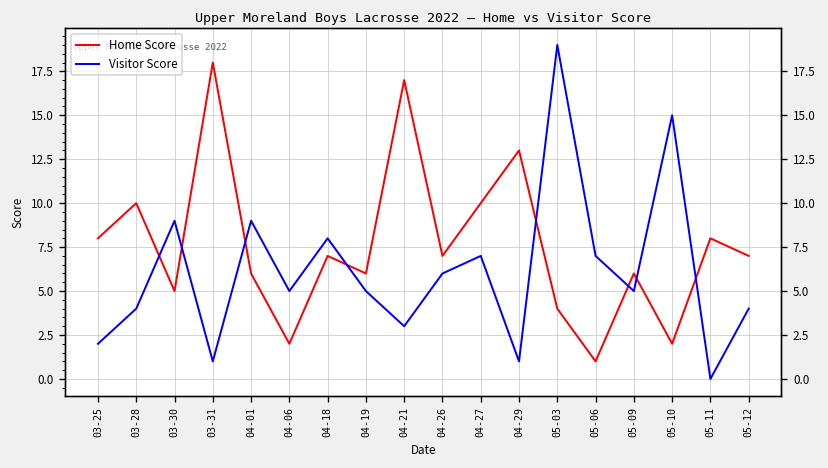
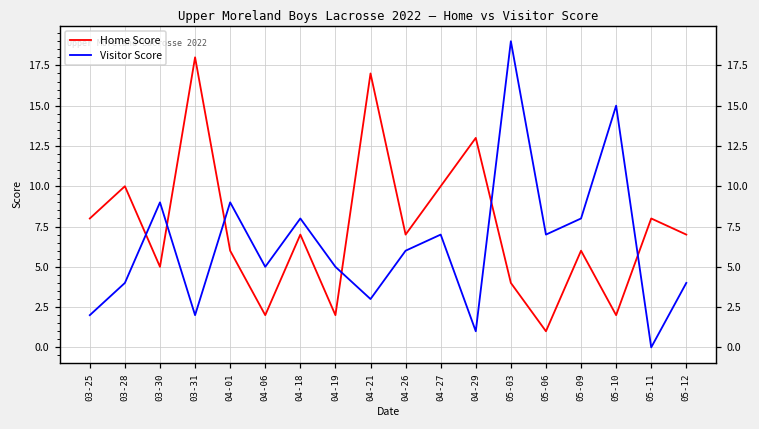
Visitor Score, 03-31: 1 -> 2
Home Score, 04-19: 6 -> 2
Visitor Score, 05-09: 5 -> 8
